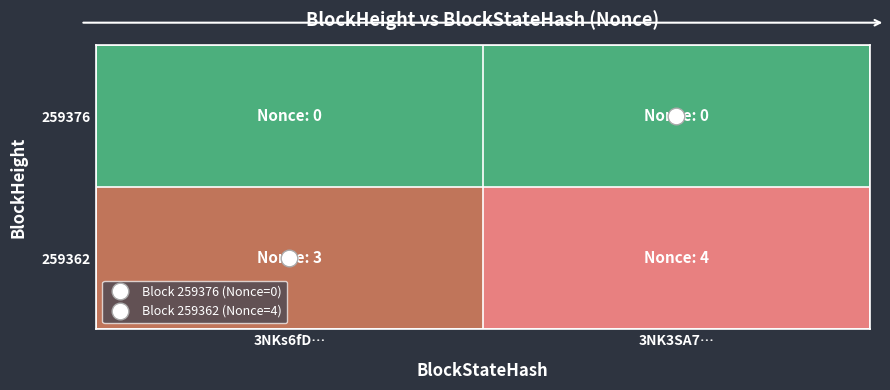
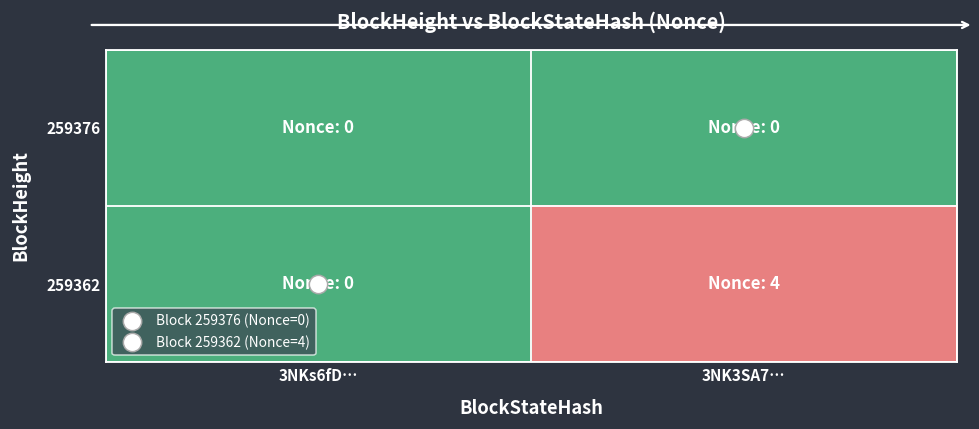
259362, 3NKs6fD…: 3 -> 0
